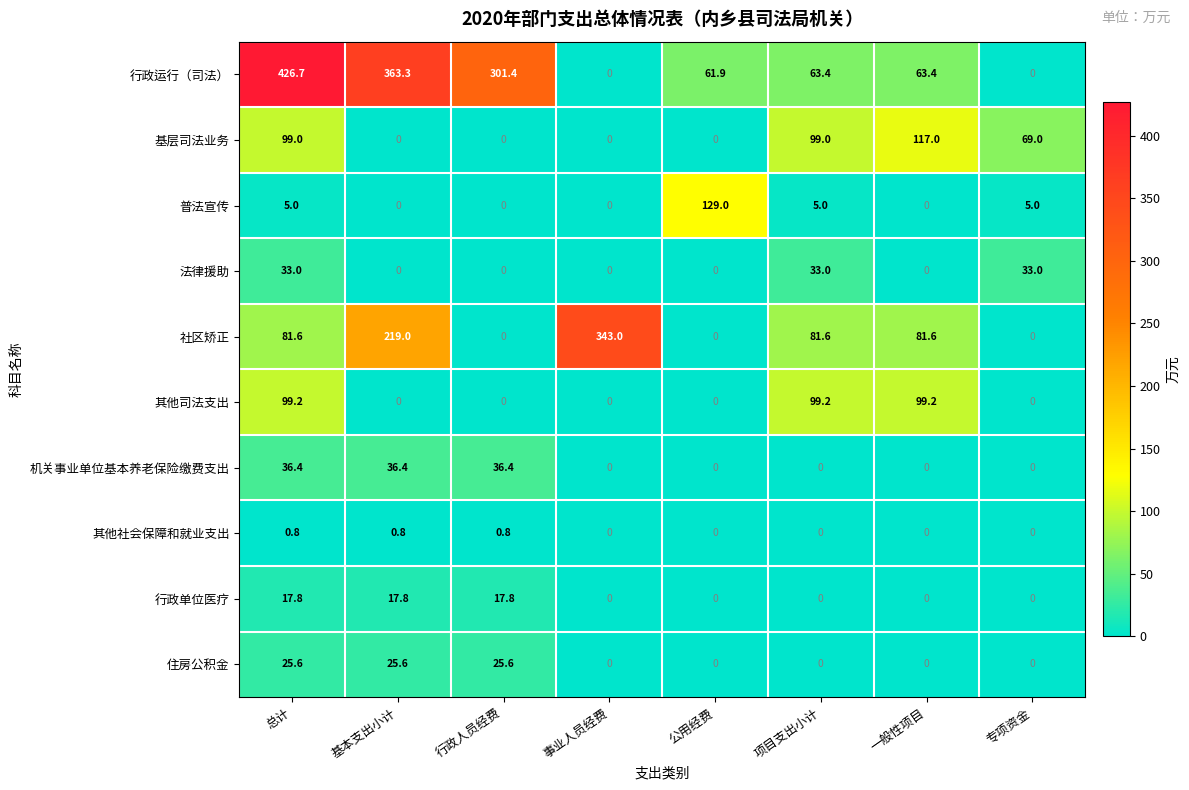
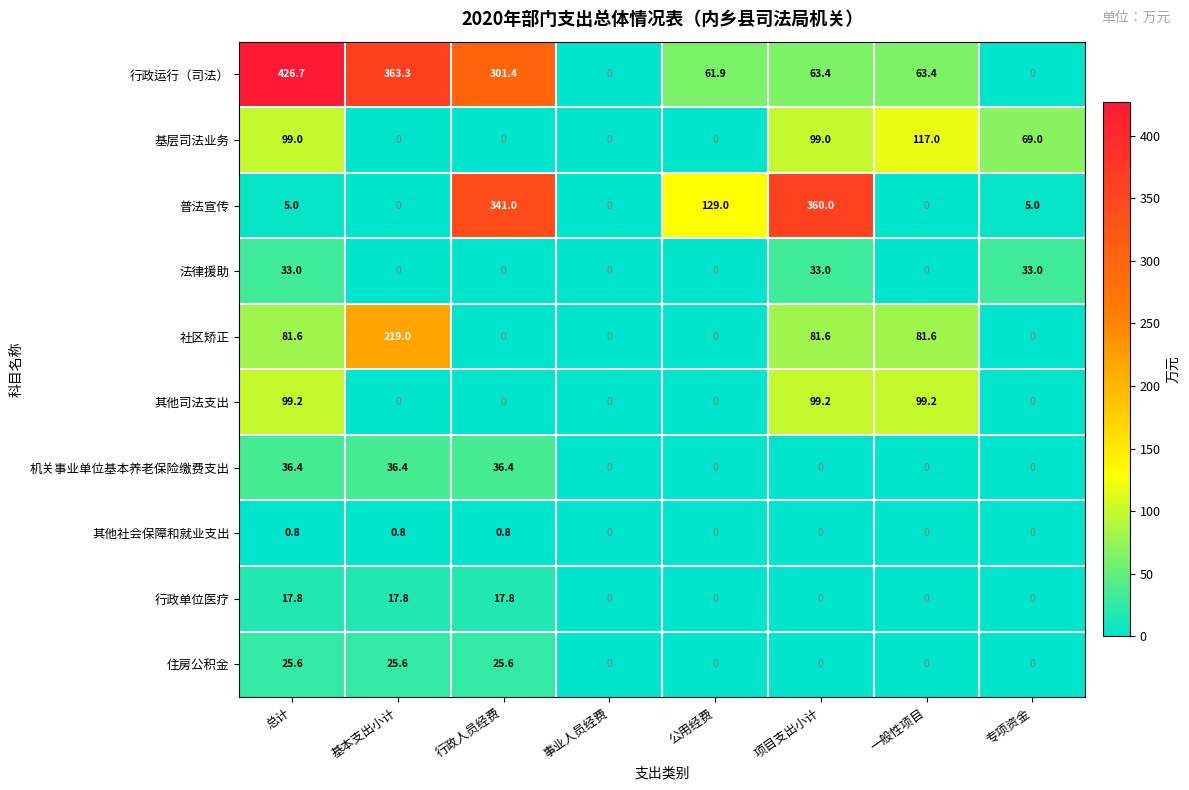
普法宣传, 行政人员经费: 0 -> 341.0
普法宣传, 项目支出小计: 5.0 -> 360.0
社区矫正, 事业人员经费: 343.0 -> 0
